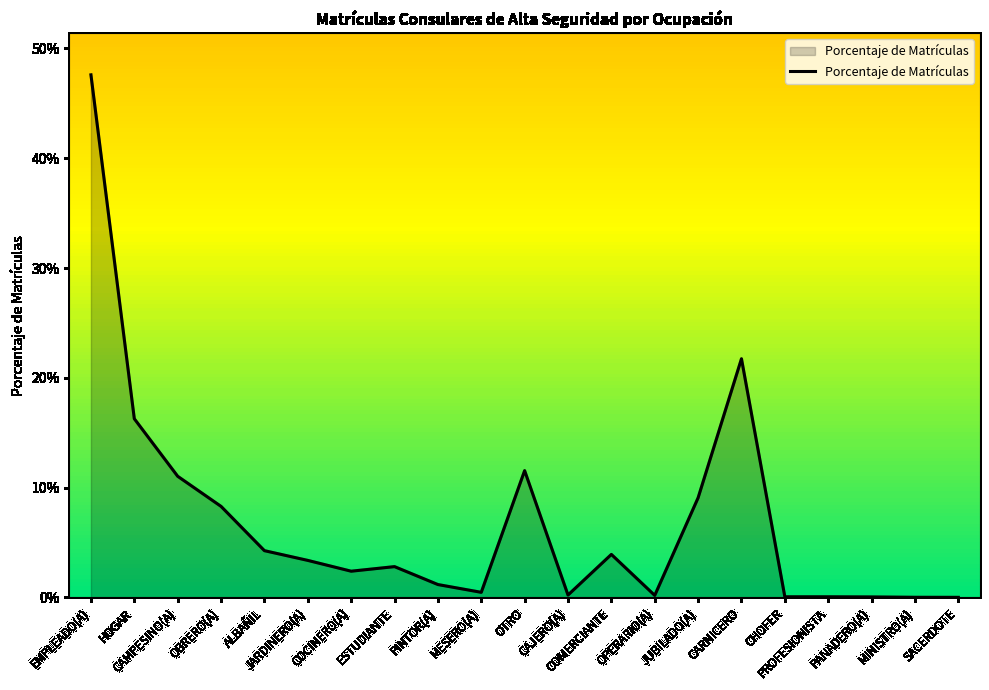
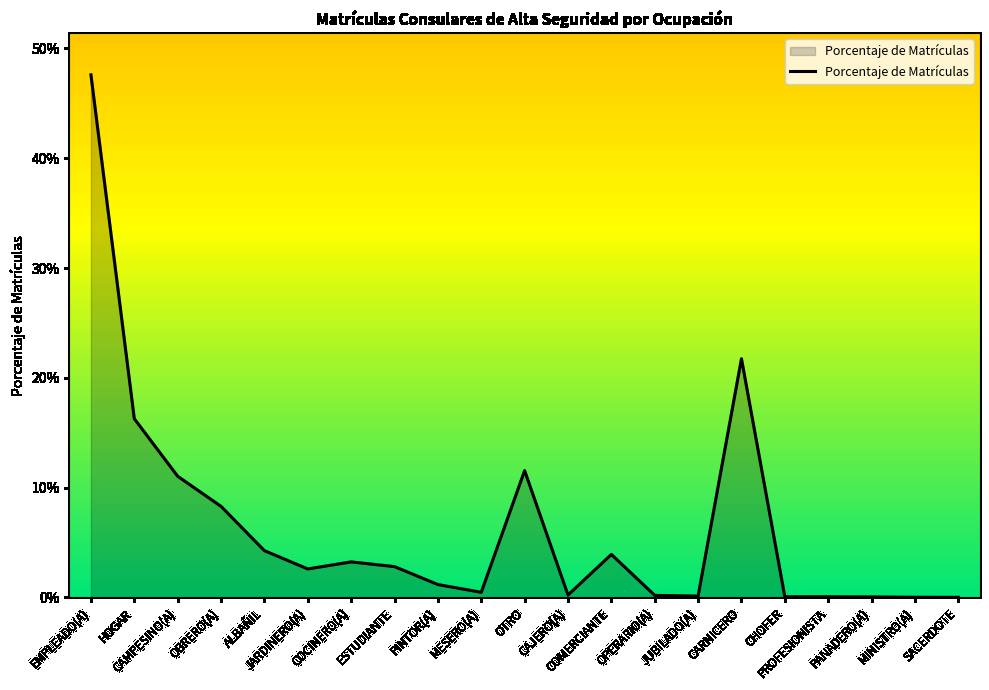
JARDINERO(A): 3.4% -> 2.6%
COCINERO(A): 2.4% -> 3.2%
JUBILADO(A): 9.1% -> 0.1%
